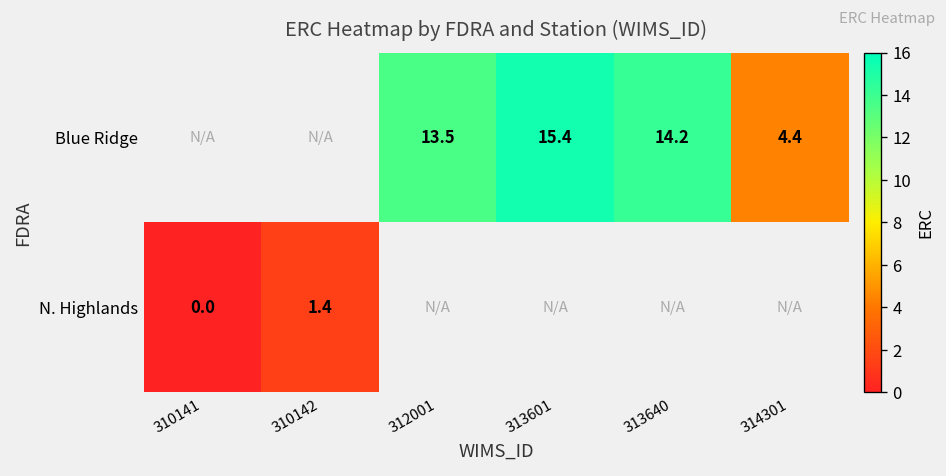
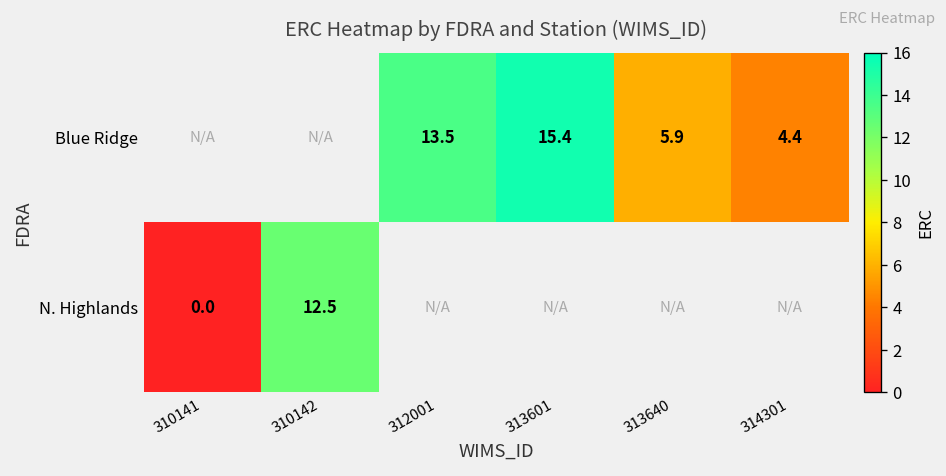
Blue Ridge, 313640: 14.2 -> 5.9
N. Highlands, 310142: 1.4 -> 12.5
